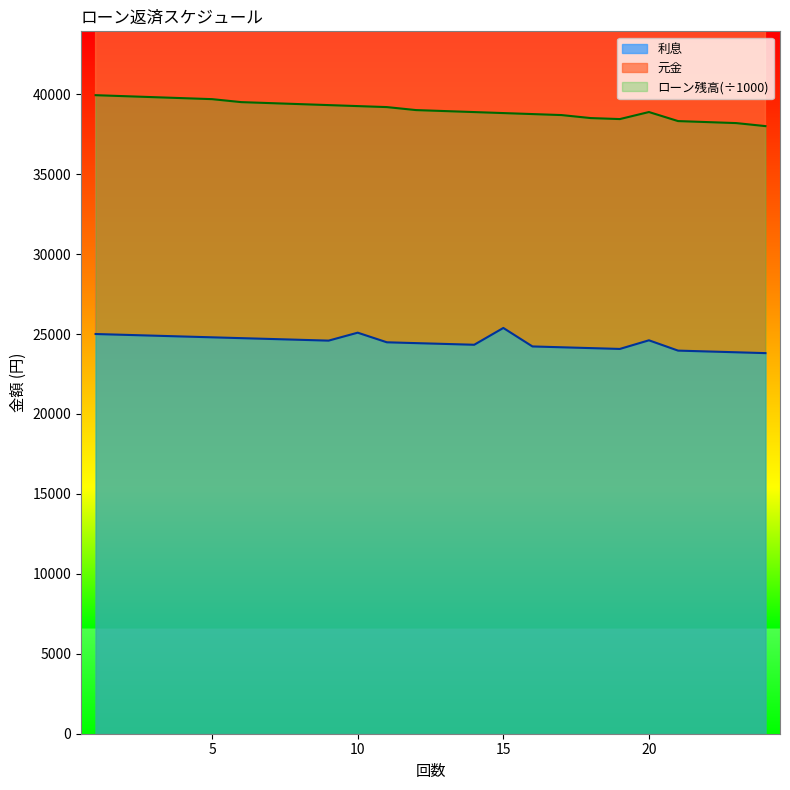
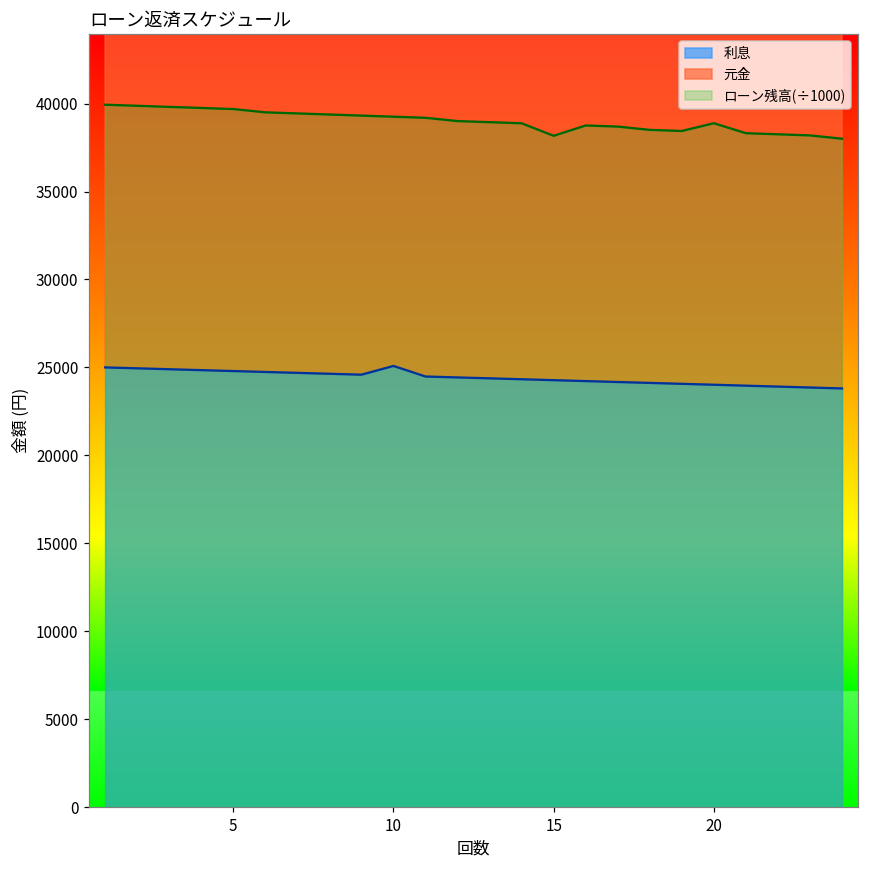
利息, 15: 25400 -> 24300
ローン残高(÷1000), 15: 38800 -> 38200
利息, 20: 24600 -> 24000
